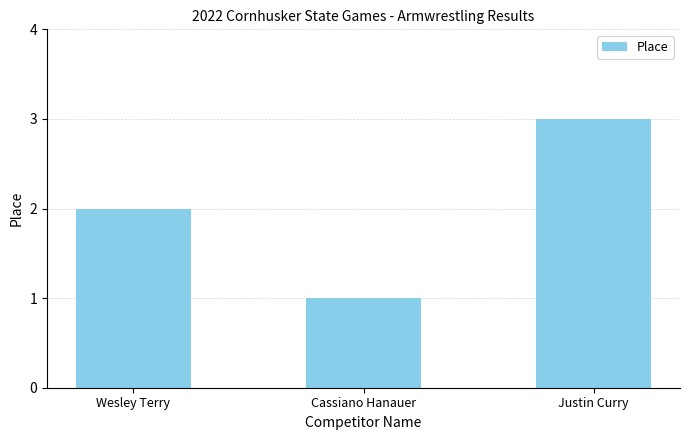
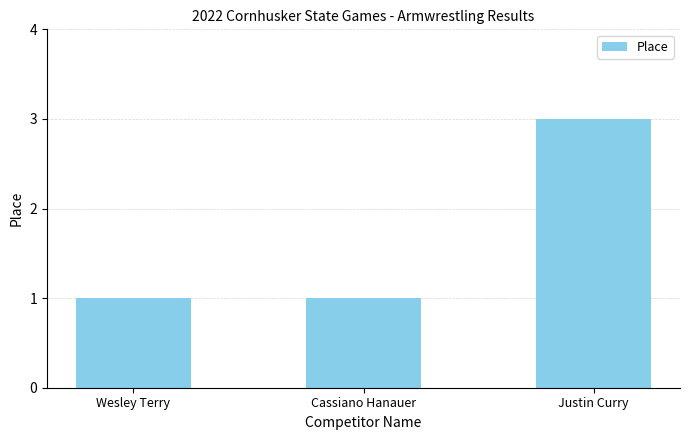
Wesley Terry: 2 -> 1
